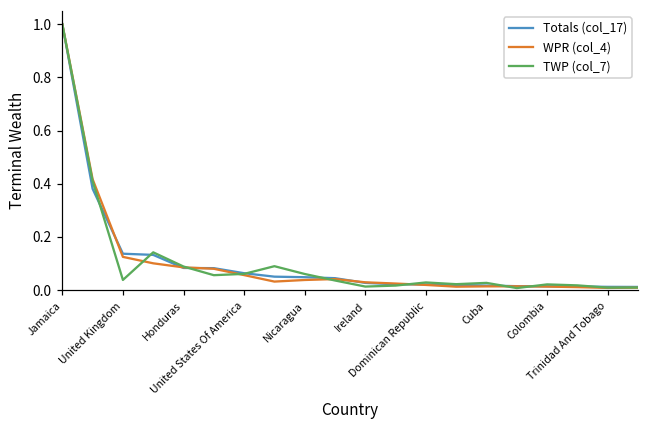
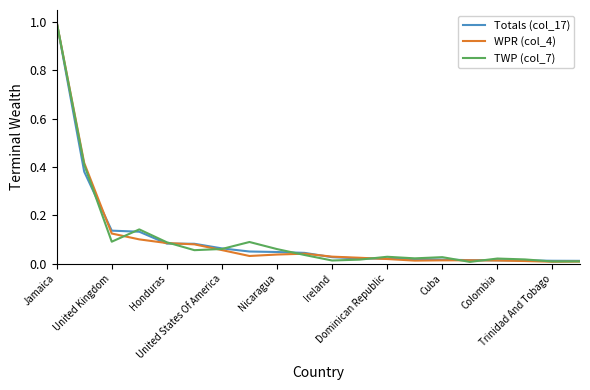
TWP (col_7), United Kingdom: 0.04 -> 0.09
